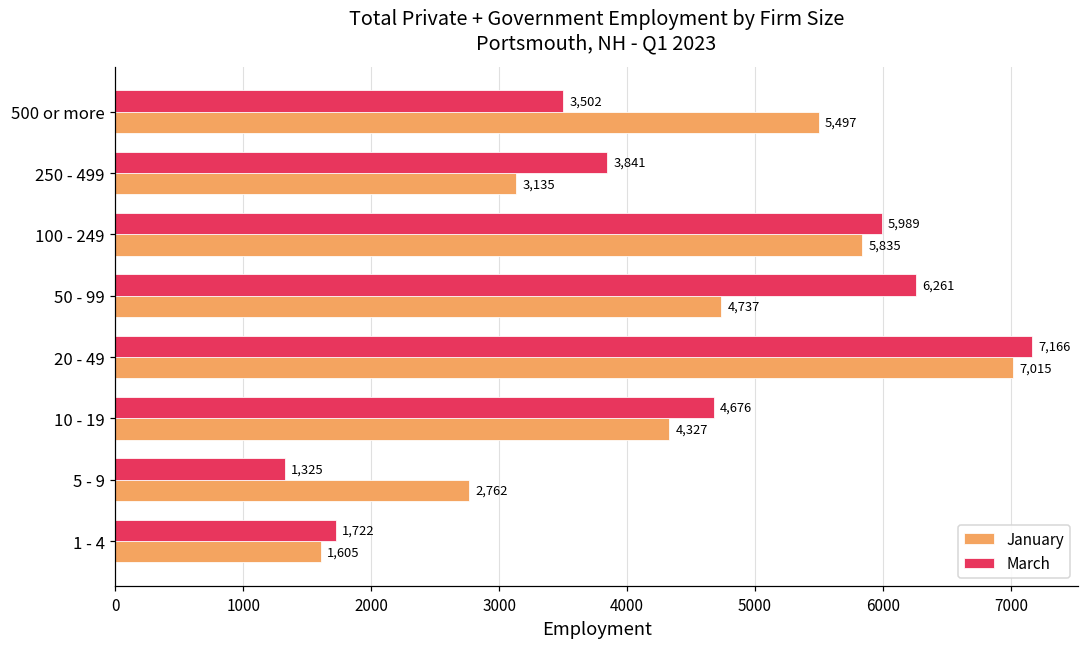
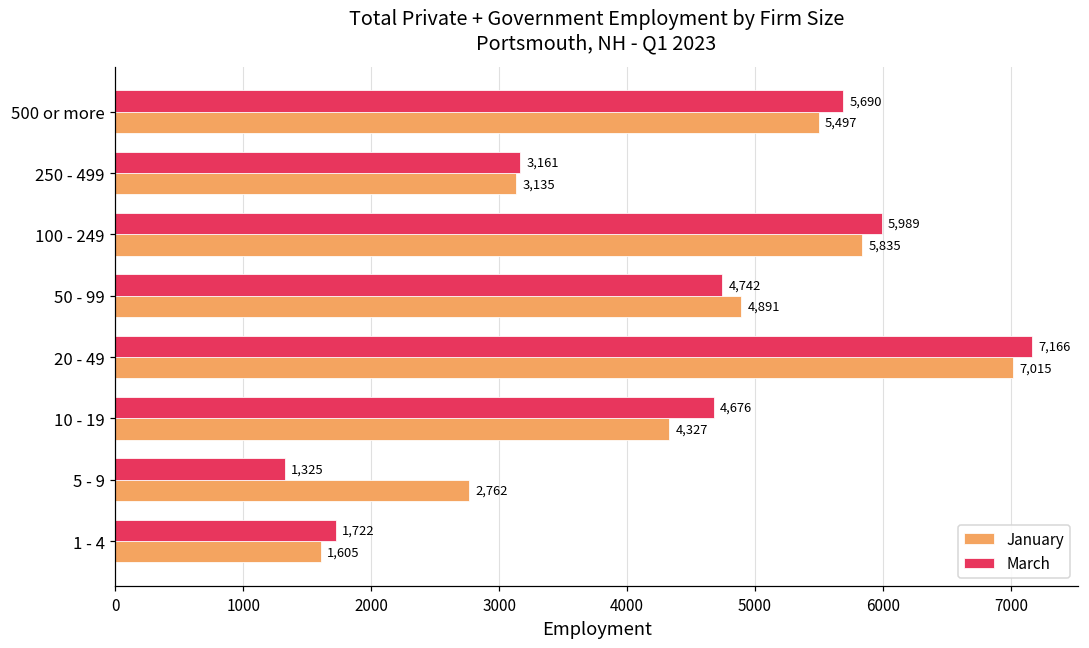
March, 500 or more: 3,502 -> 5,690
March, 250 - 499: 3,841 -> 3,161
March, 50 - 99: 6,261 -> 4,742
January, 50 - 99: 4,737 -> 4,891
